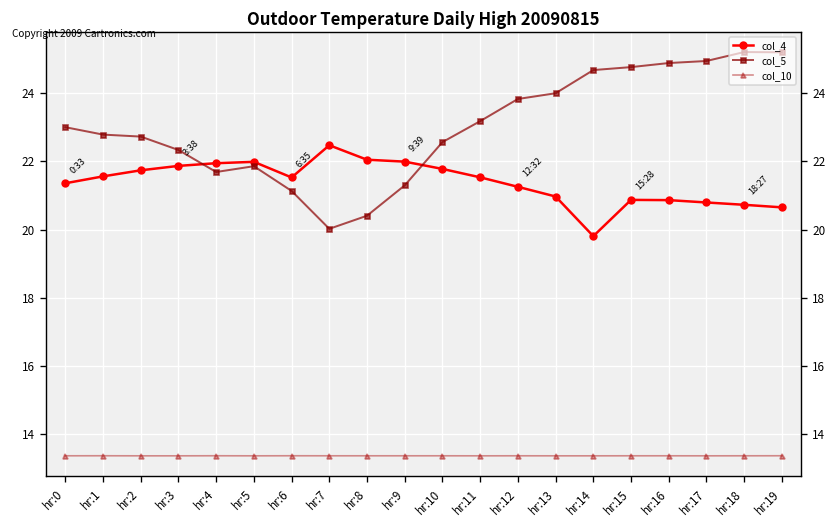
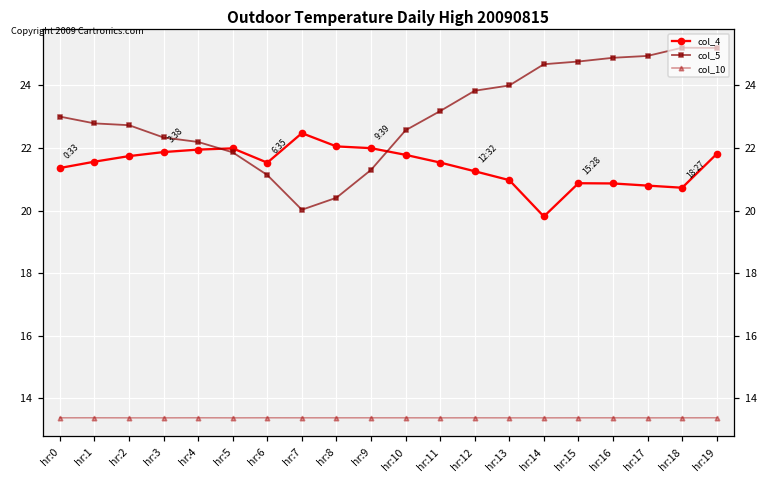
col_5, hr:4: 21.7 -> 22.2
col_4, hr:19: 20.7 -> 21.8
